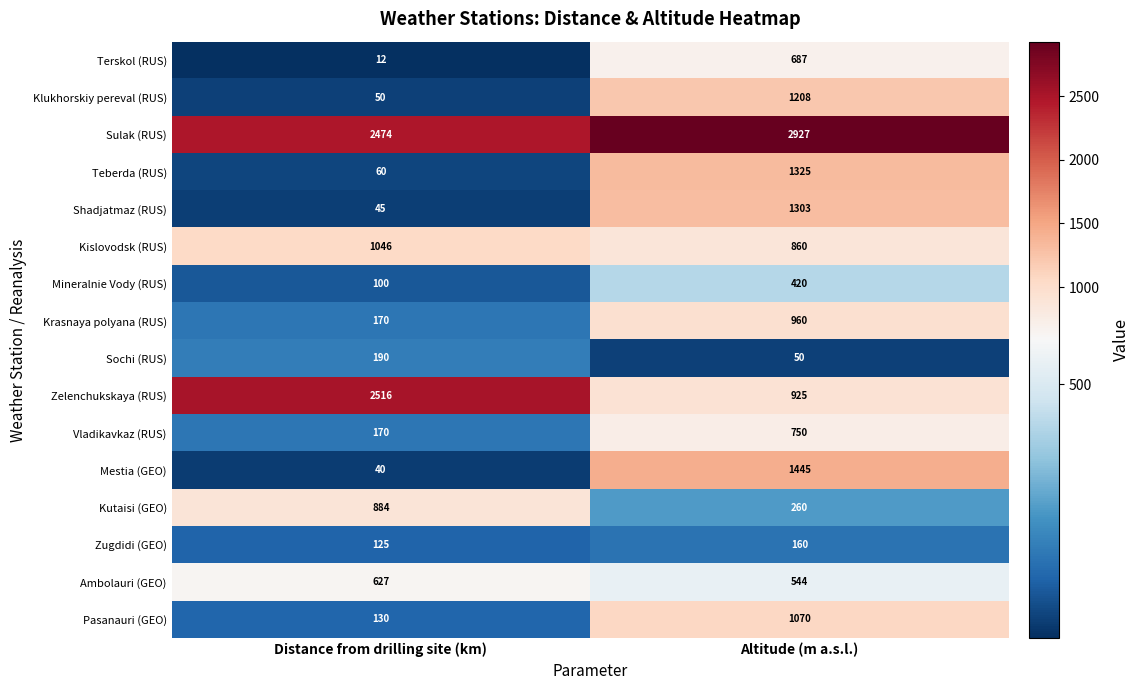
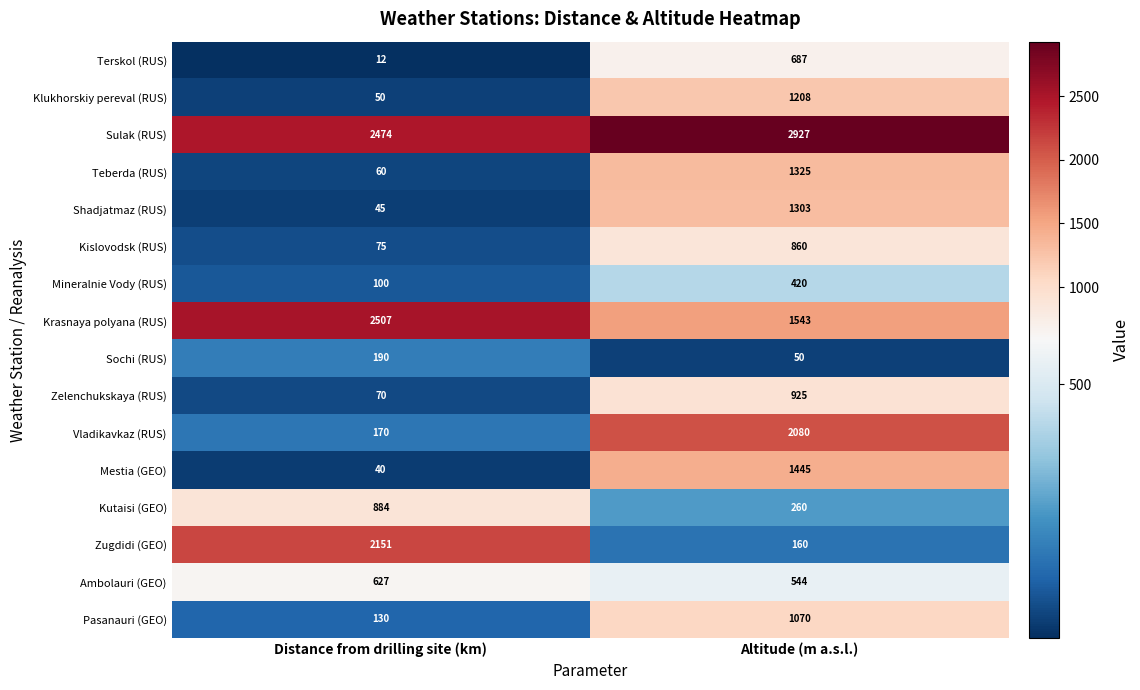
Kislovodsk (RUS), Distance from drilling site (km): 1046 -> 75
Krasnaya polyana (RUS), Distance from drilling site (km): 170 -> 2507
Krasnaya polyana (RUS), Altitude (m a.s.l.): 960 -> 1543
Zelenchukskaya (RUS), Distance from drilling site (km): 2516 -> 70
Vladikavkaz (RUS), Altitude (m a.s.l.): 750 -> 2080
Zugdidi (GEO), Distance from drilling site (km): 125 -> 2151
